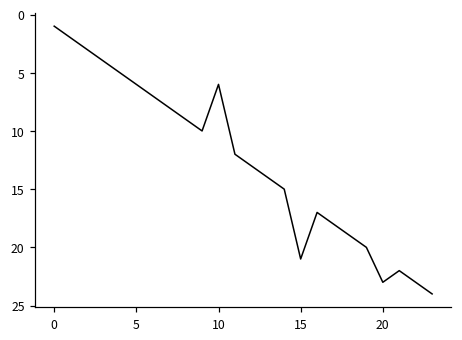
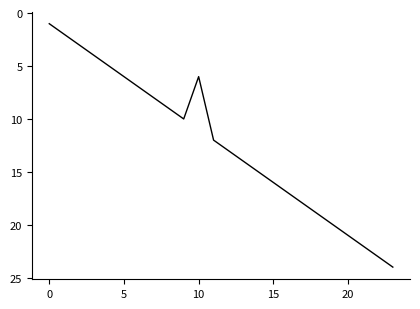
15: 21 -> 16
20: 23 -> 21
